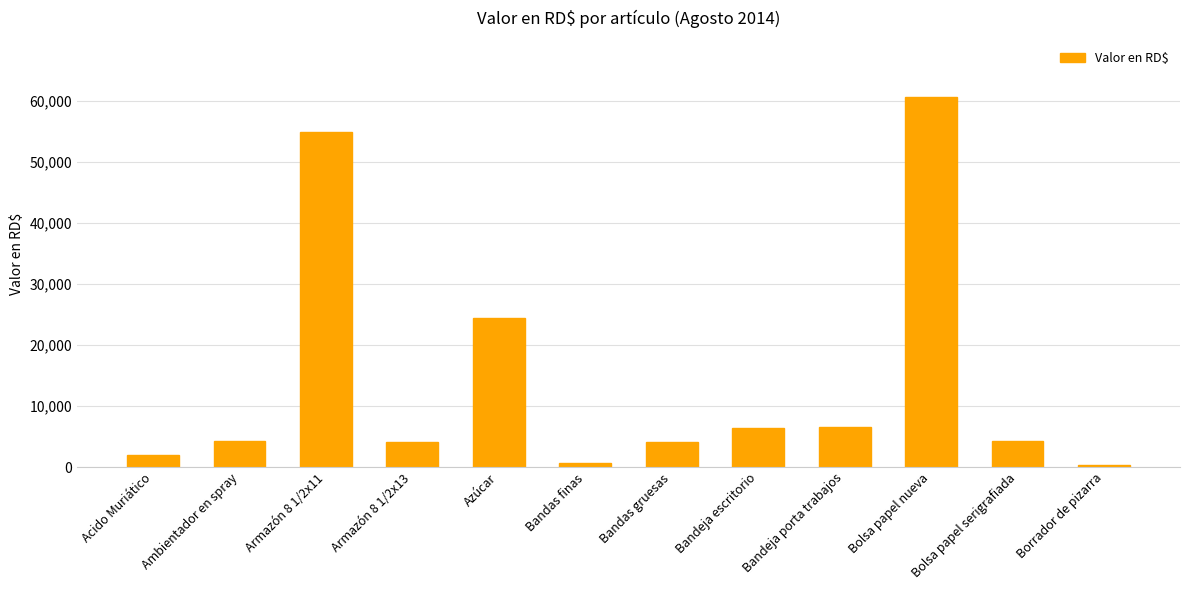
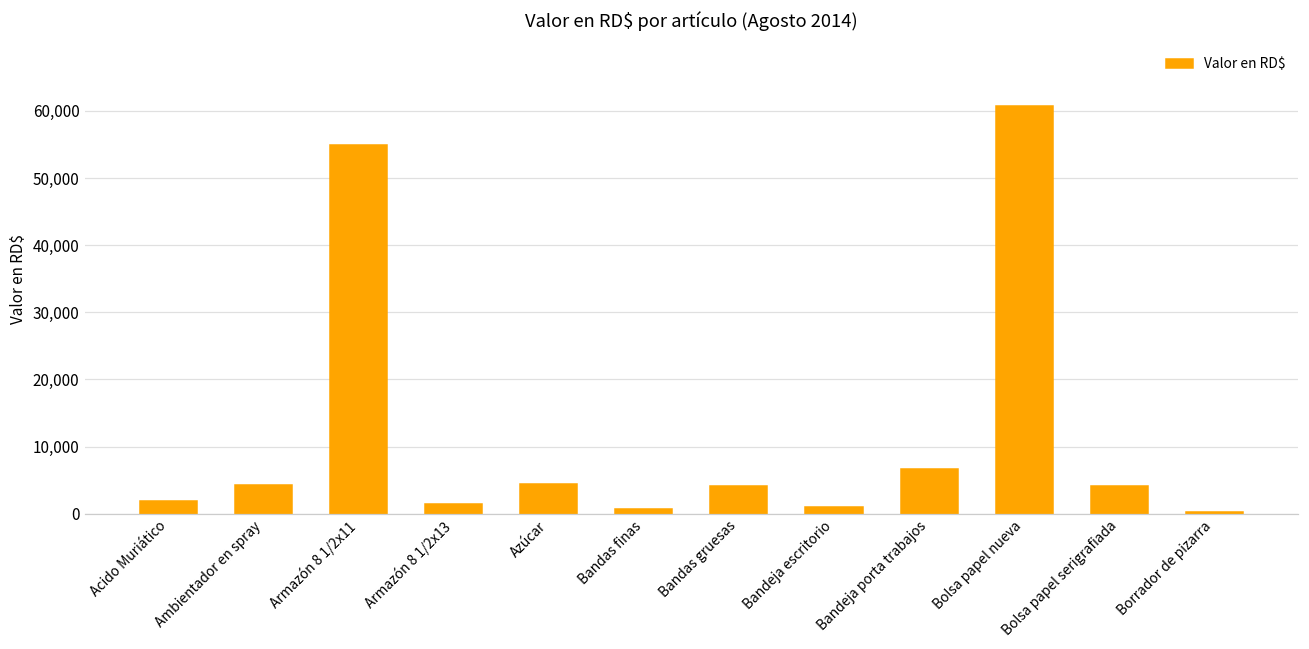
Armazón 8 1/2x13: 4,000 -> 1,000
Azúcar: 24,000 -> 4,000
Bandeja escritorio: 6,000 -> 1,000
